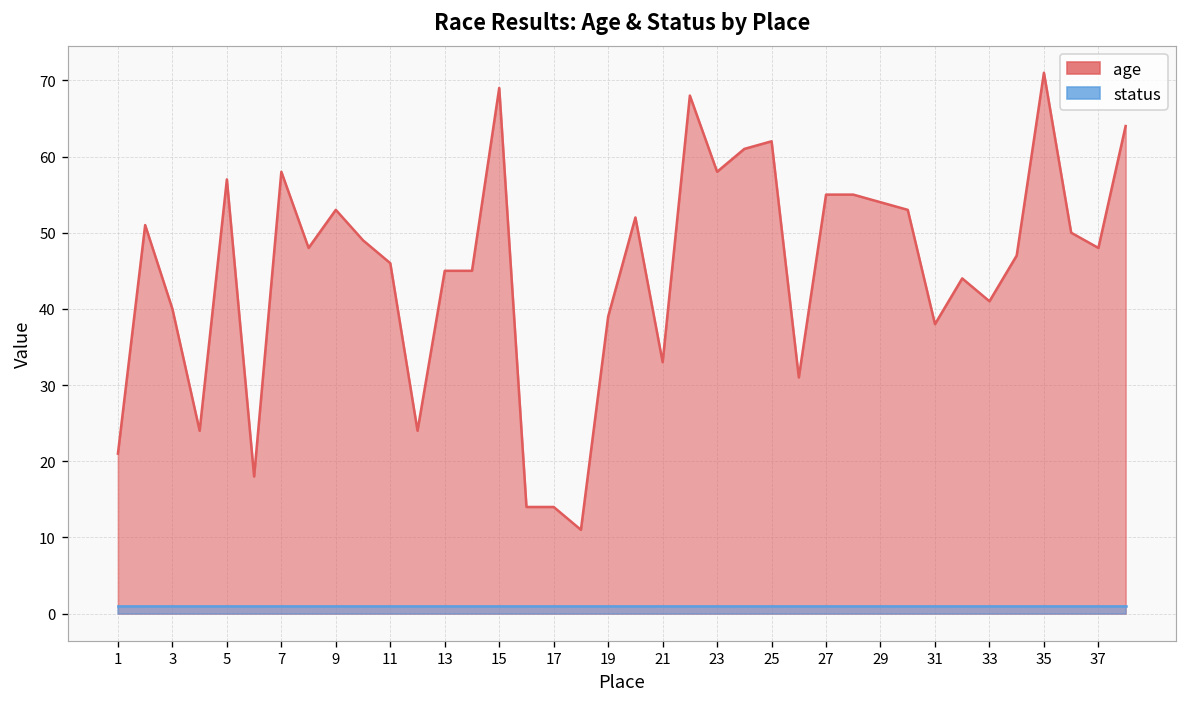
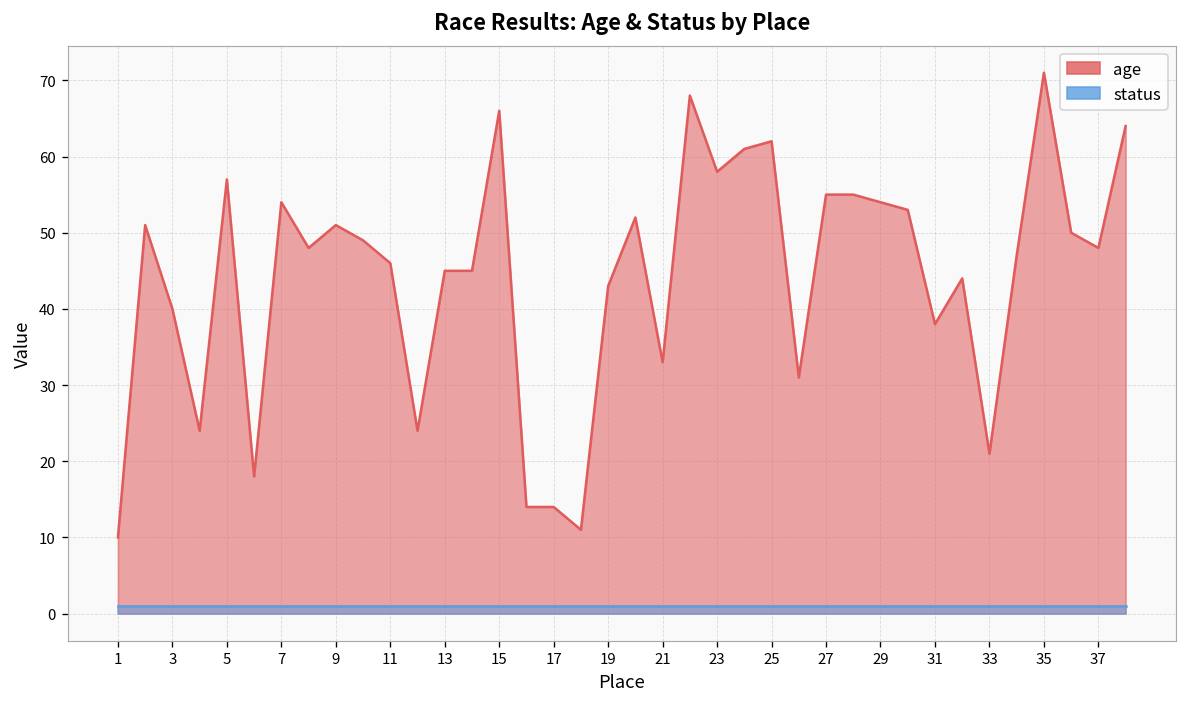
age, 1: 21 -> 10
age, 7: 58 -> 54
age, 9: 53 -> 51
age, 15: 69 -> 66
age, 19: 39 -> 43
age, 33: 41 -> 21
